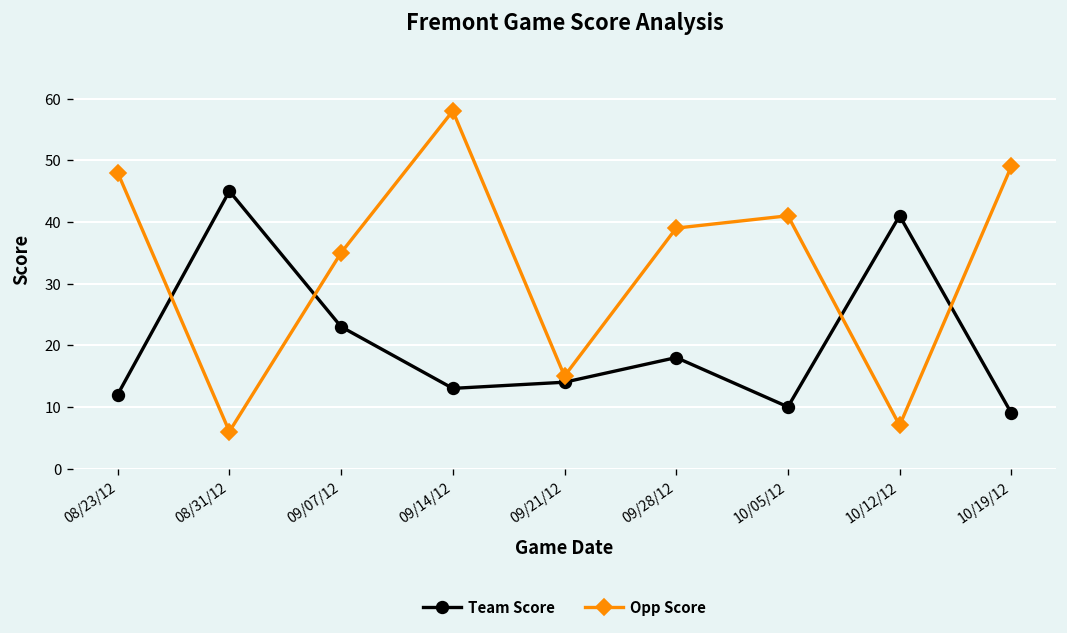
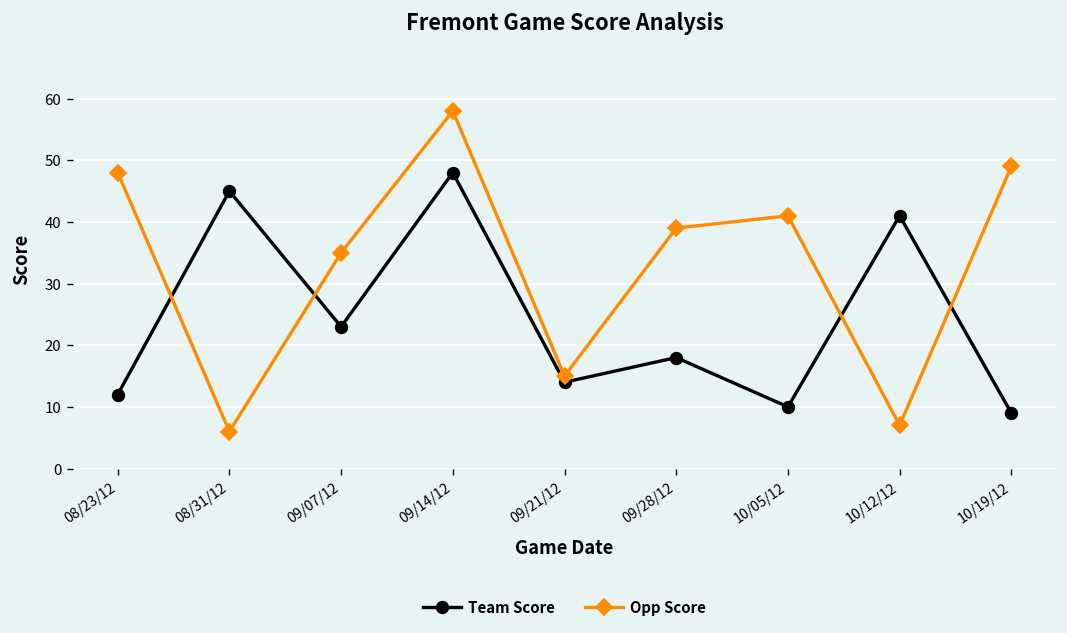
Team Score, 09/14/12: 13 -> 48
